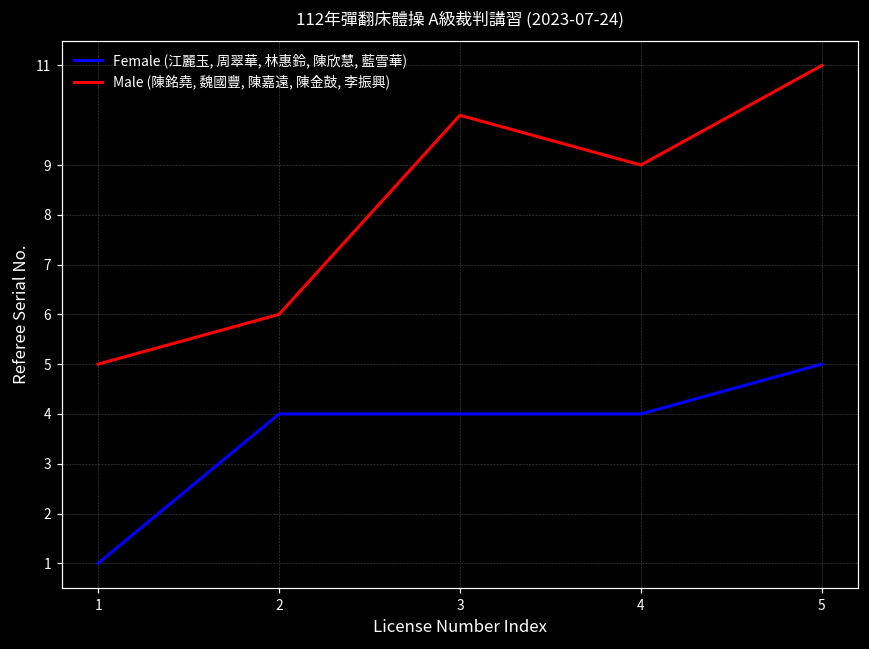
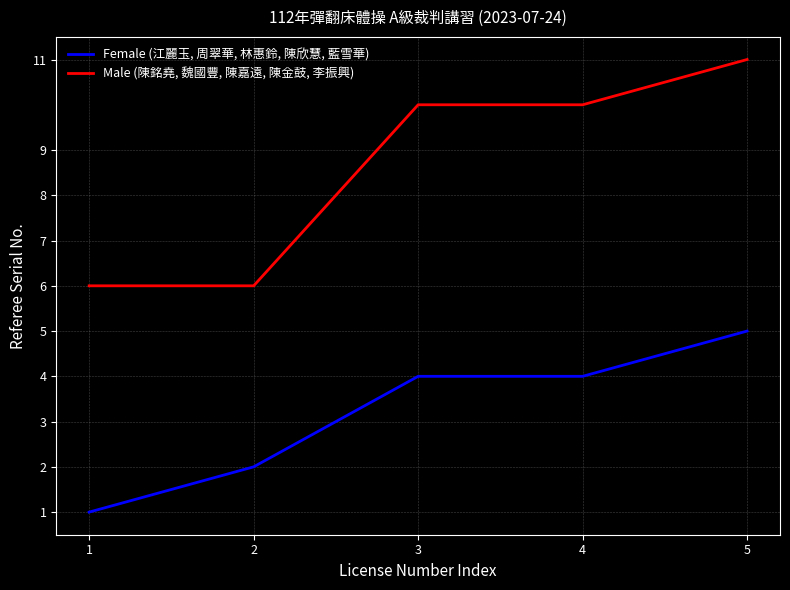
Male (陳銘堯, 魏國豐, 陳嘉遠, 陳金鼓, 李振興), 1: 5 -> 6
Female (江麗玉, 周翠華, 林惠鈴, 陳欣慧, 藍雪華), 2: 4 -> 2
Male (陳銘堯, 魏國豐, 陳嘉遠, 陳金鼓, 李振興), 4: 9 -> 10
